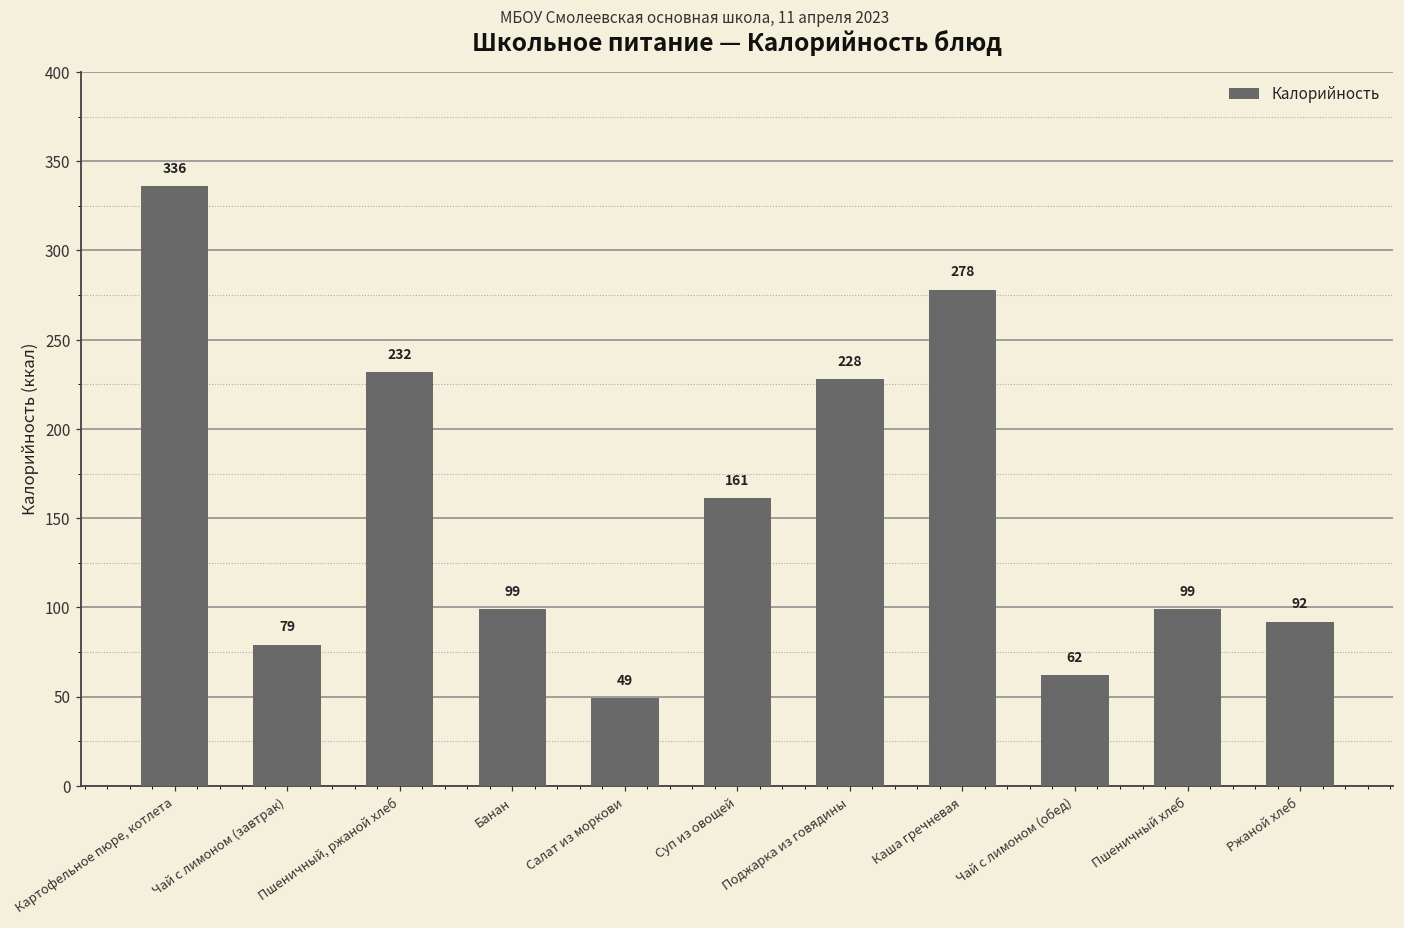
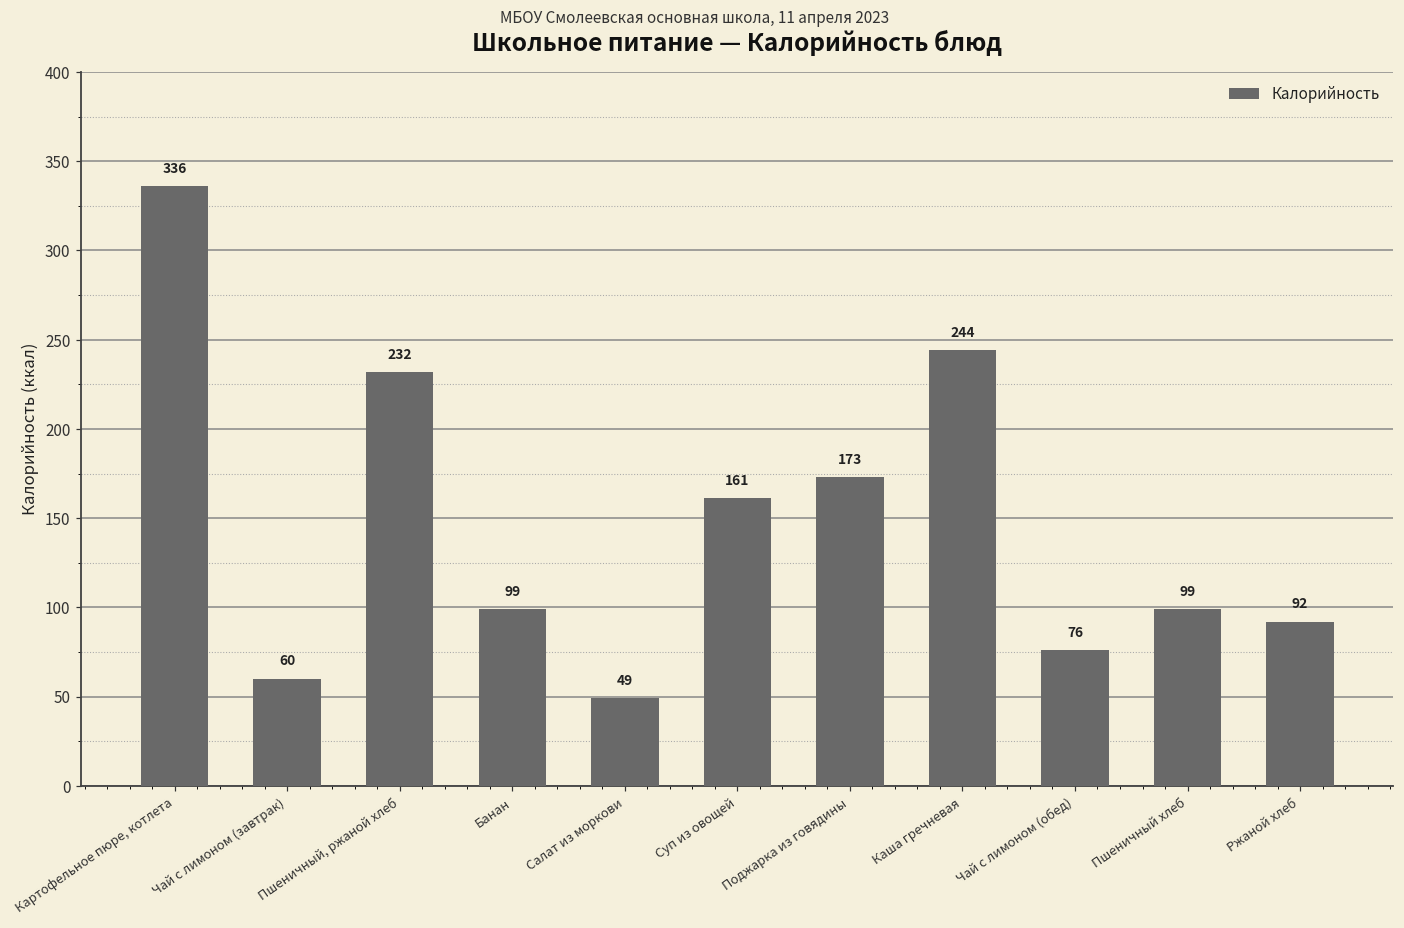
Чай с лимоном (завтрак): 79 -> 60
Поджарка из говядины: 228 -> 173
Каша гречневая: 278 -> 244
Чай с лимоном (обед): 62 -> 76
